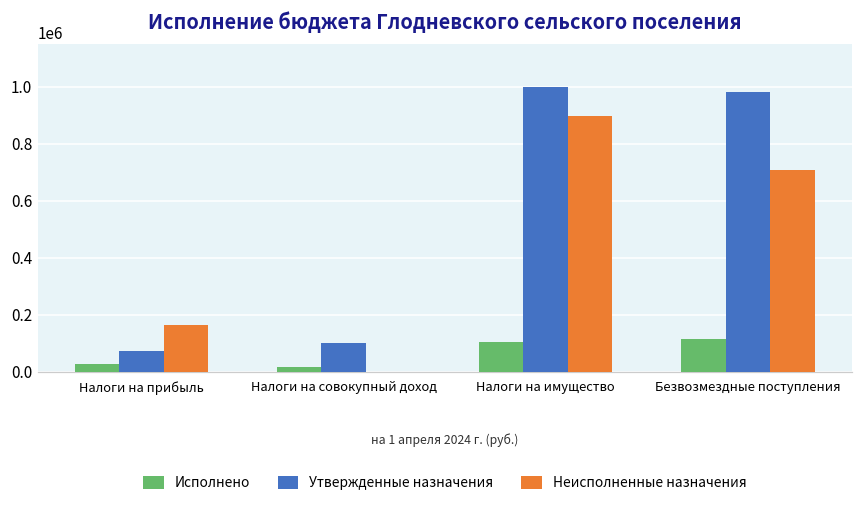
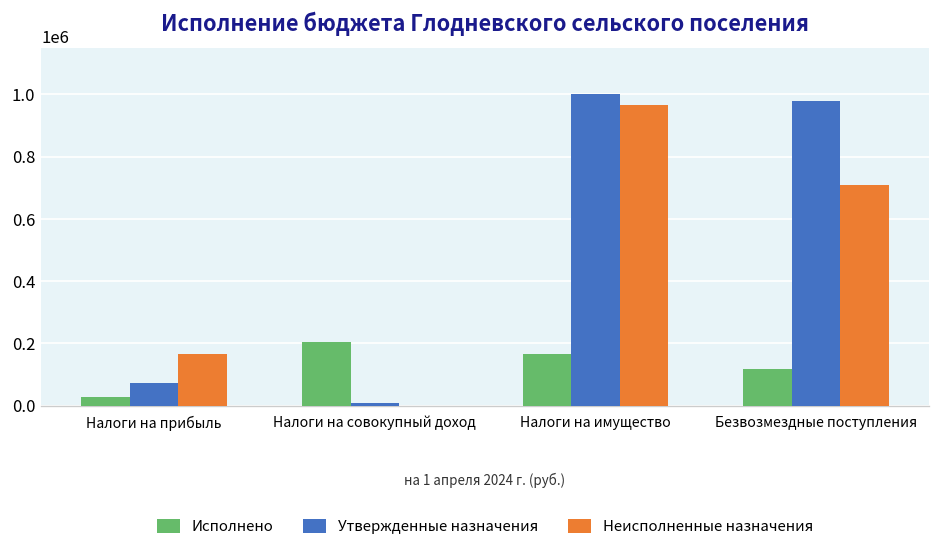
Исполнено, Налоги на совокупный доход: 20000 -> 200000
Утвержденные назначения, Налоги на совокупный доход: 100000 -> 10000
Исполнено, Налоги на имущество: 100000 -> 170000
Неисполненные назначения, Налоги на имущество: 900000 -> 970000
